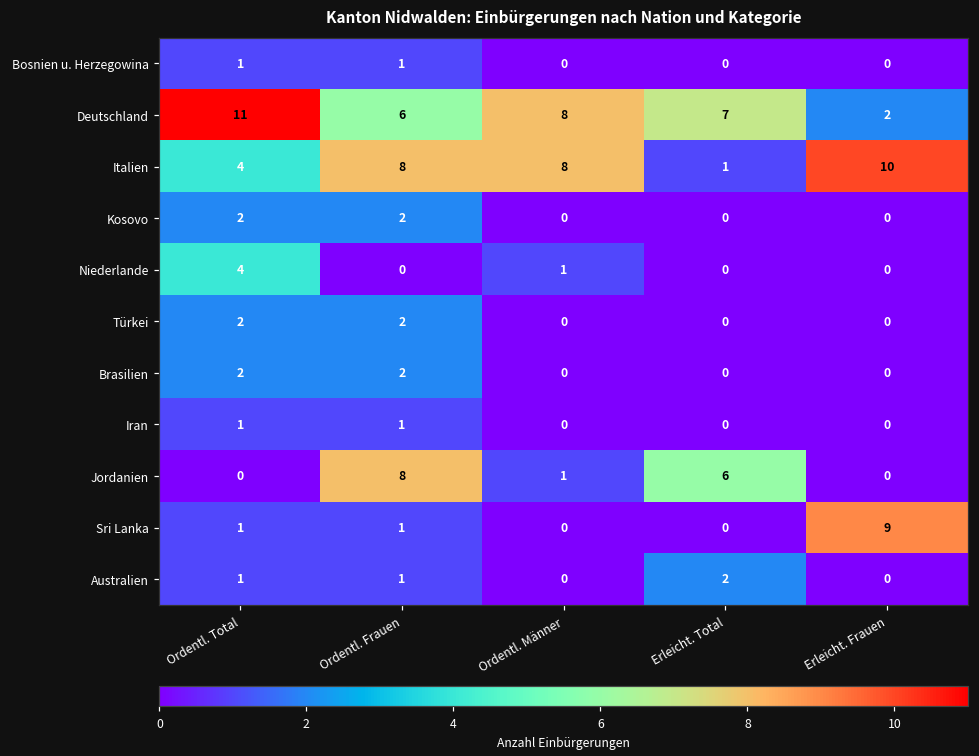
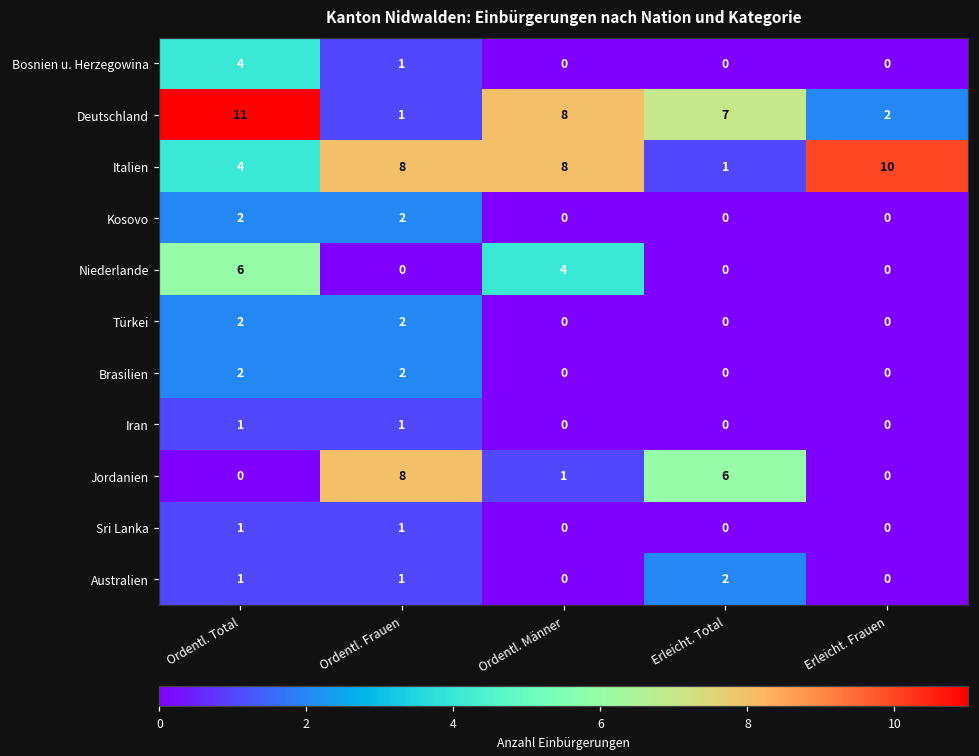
Bosnien u. Herzegowina, Ordentl. Total: 1 -> 4
Deutschland, Ordentl. Frauen: 6 -> 1
Niederlande, Ordentl. Total: 4 -> 6
Niederlande, Ordentl. Männer: 1 -> 4
Sri Lanka, Erleicht. Frauen: 9 -> 0
